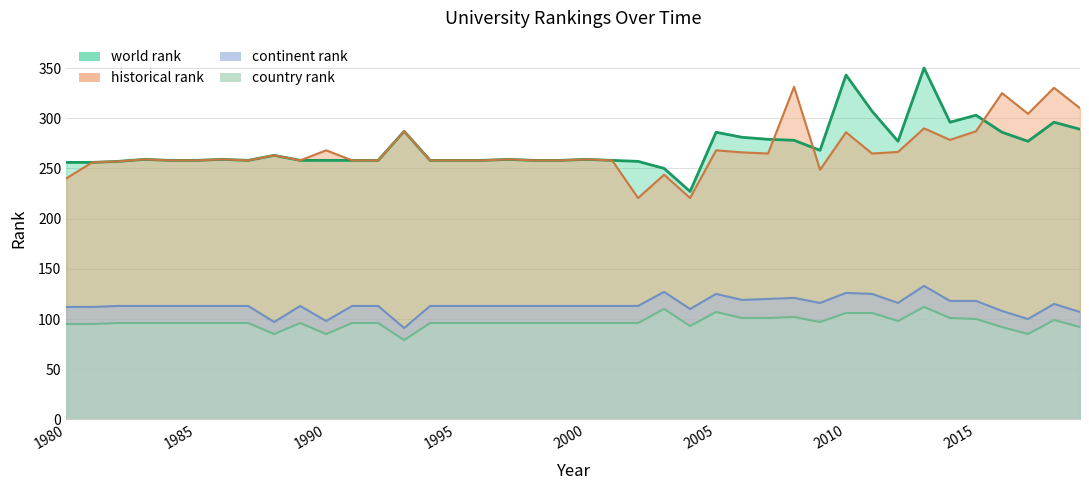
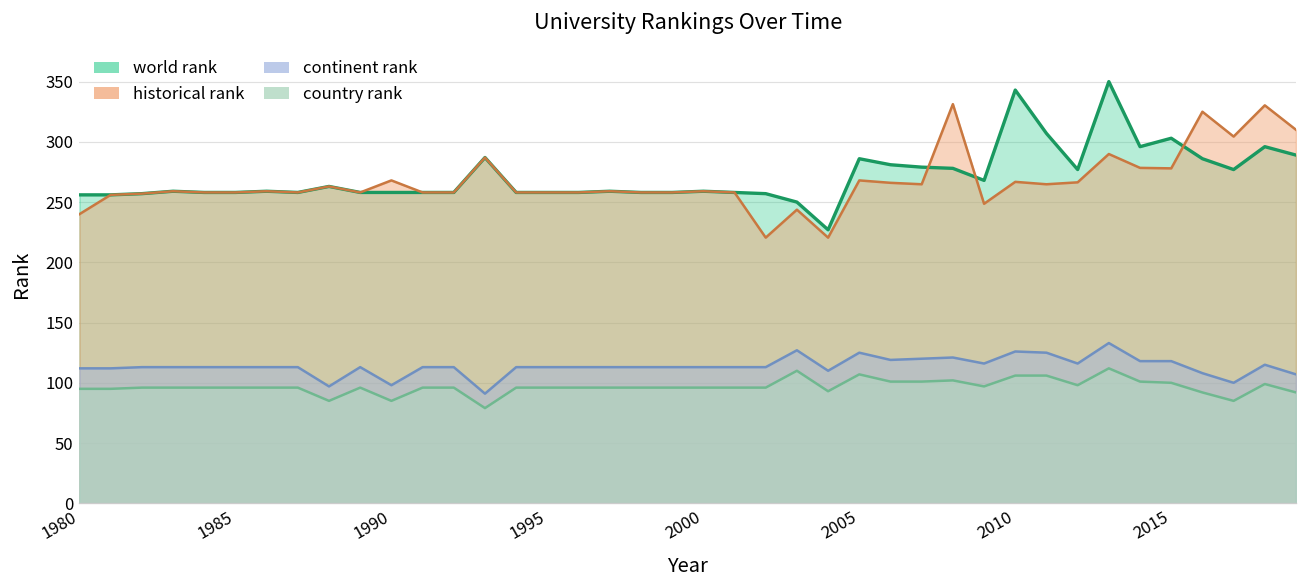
historical rank, 2010: 286 -> 267
historical rank, 2015: 287 -> 278
